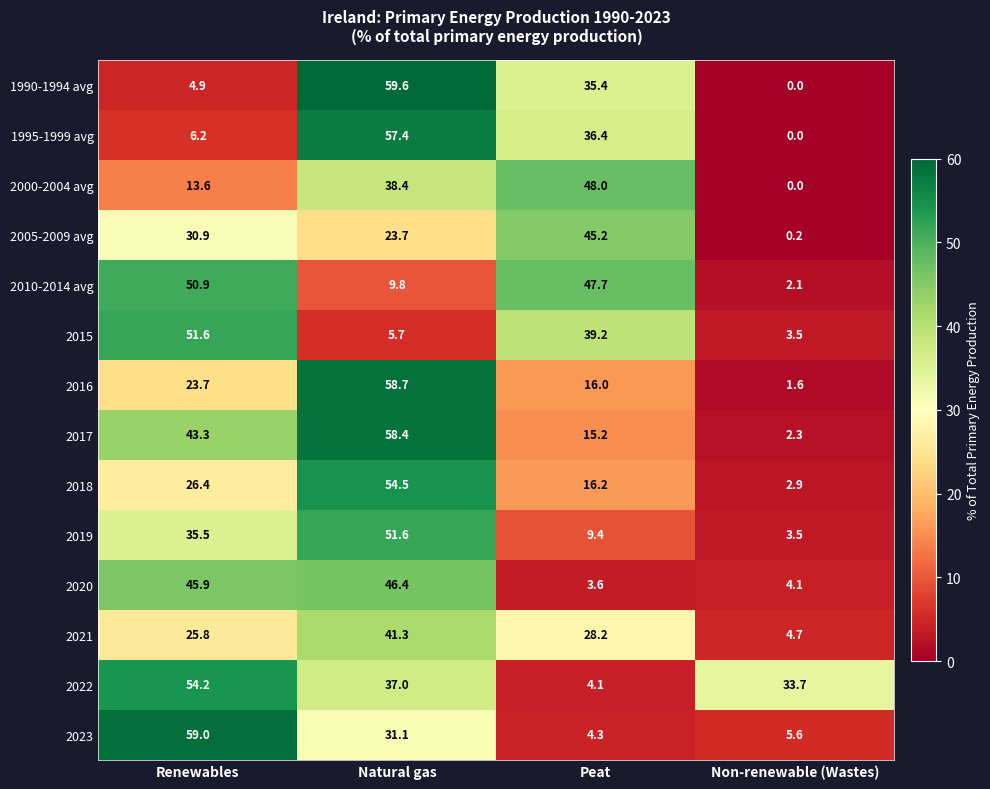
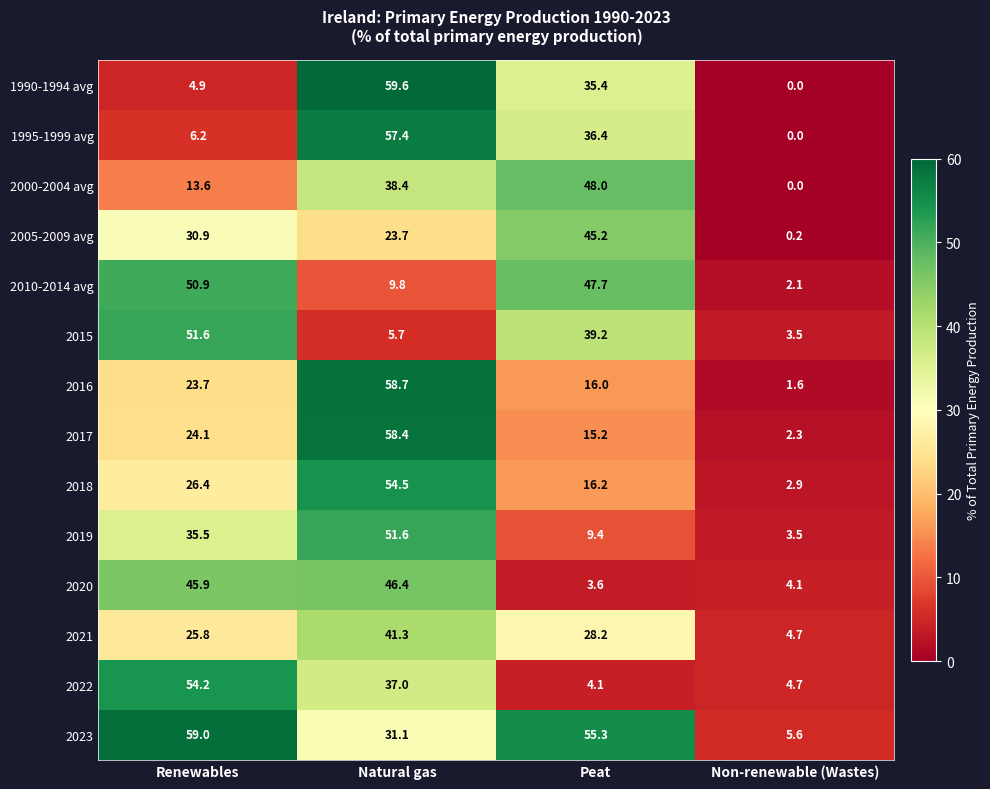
2017, Renewables: 43.3 -> 24.1
2022, Non-renewable (Wastes): 33.7 -> 4.7
2023, Peat: 4.3 -> 55.3
